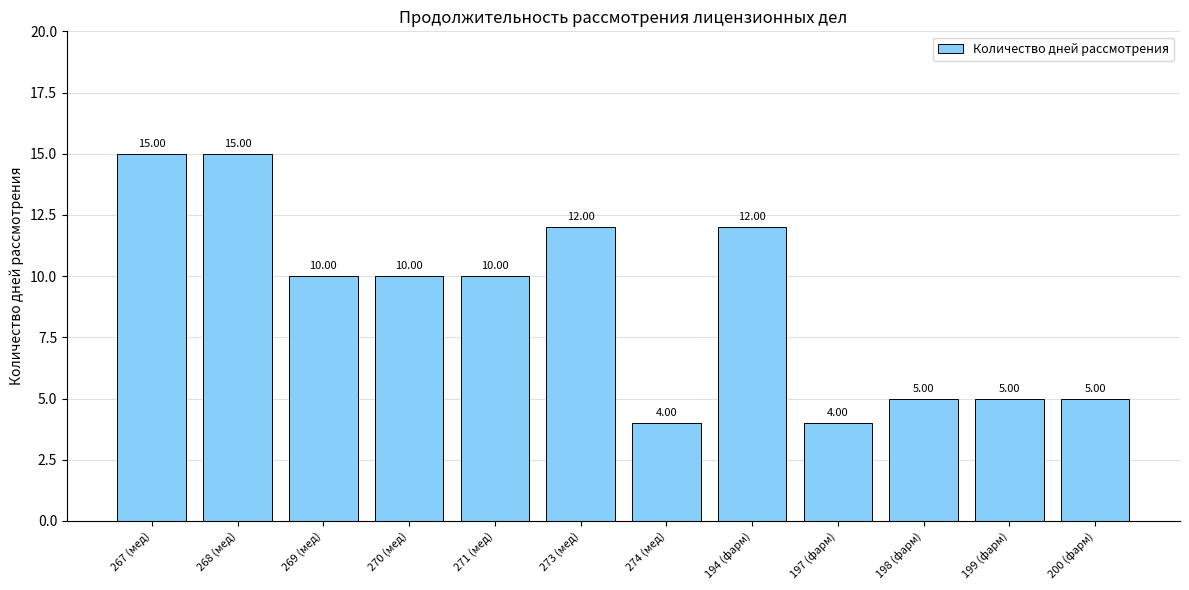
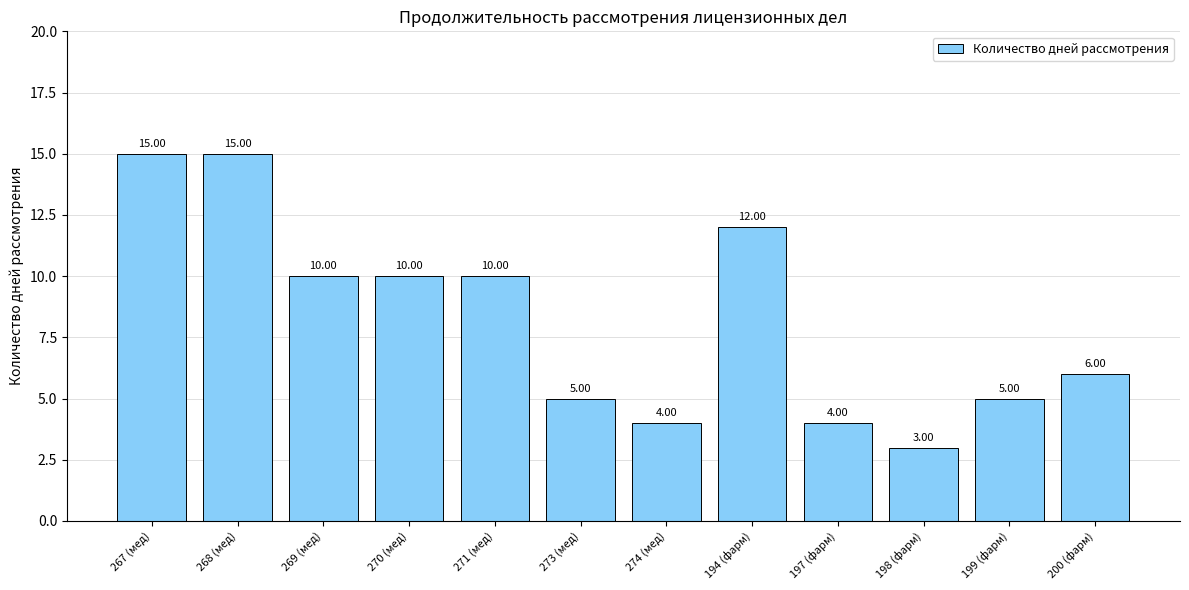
273 (мед): 12.00 -> 5.00
198 (фарм): 5.00 -> 3.00
200 (фарм): 5.00 -> 6.00
